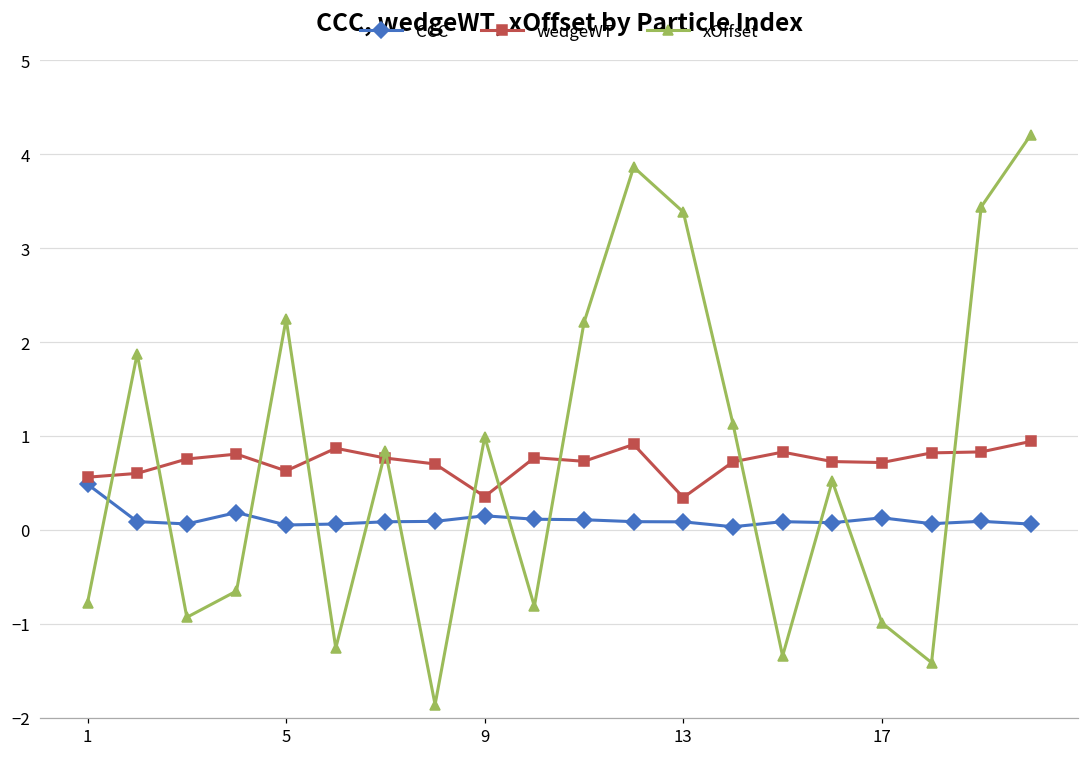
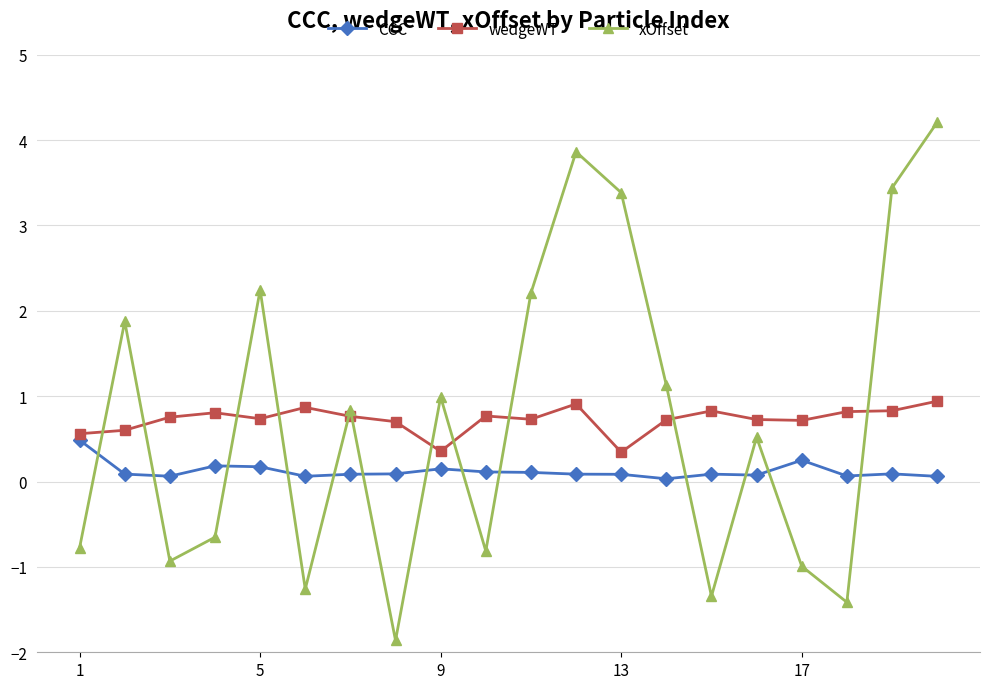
CCC, 5: 0.1 -> 0.2
wedgeWT, 5: 0.6 -> 0.7
CCC, 17: 0.1 -> 0.2
